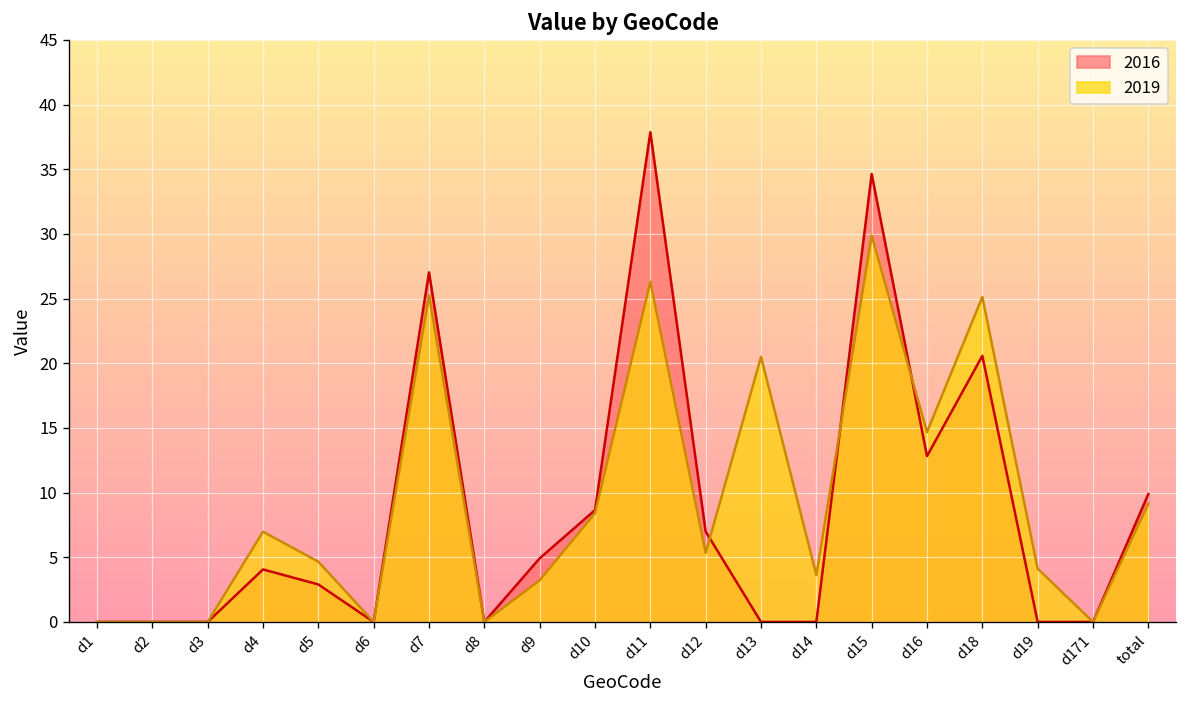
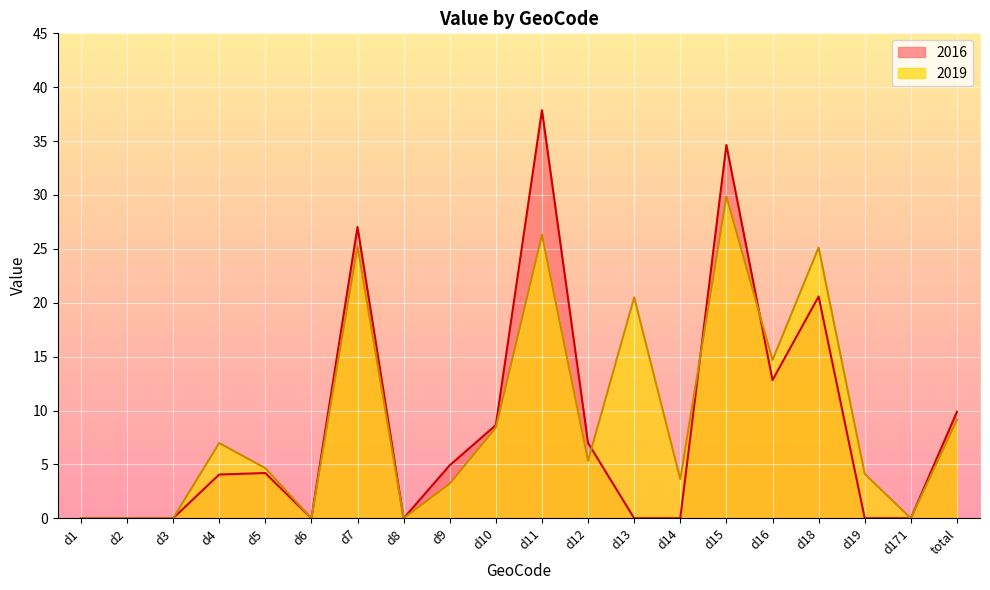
2016, d5: 2.9 -> 4.2
